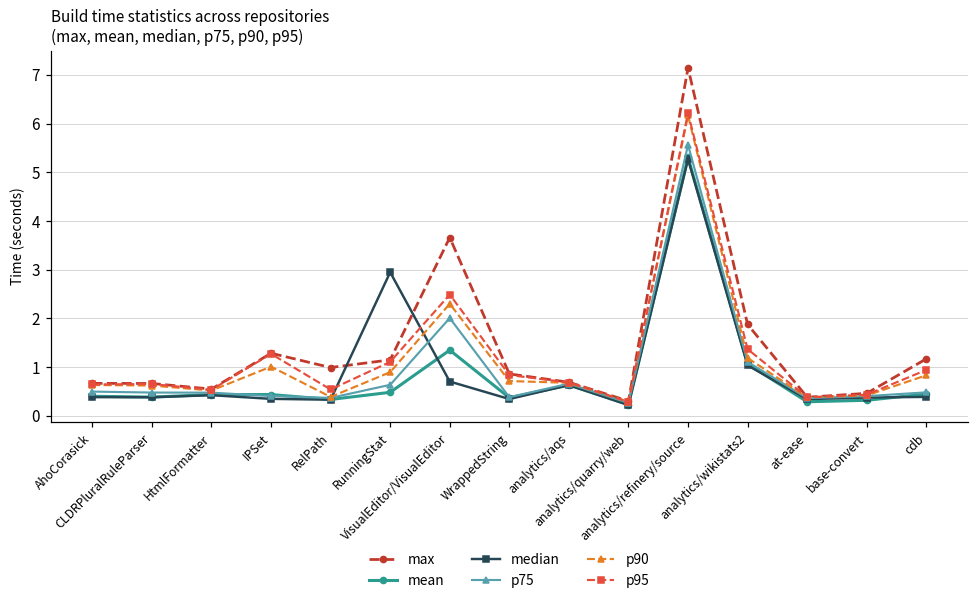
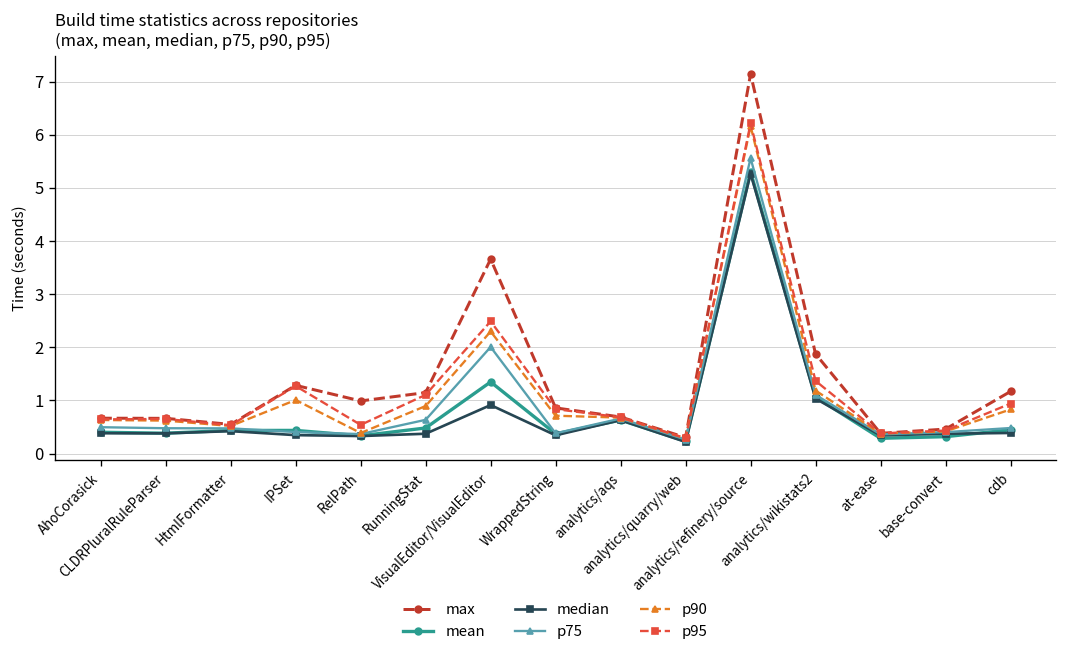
median, RunningStat: 2.9 -> 0.4
median, VisualEditor/VisualEditor: 0.7 -> 0.9
